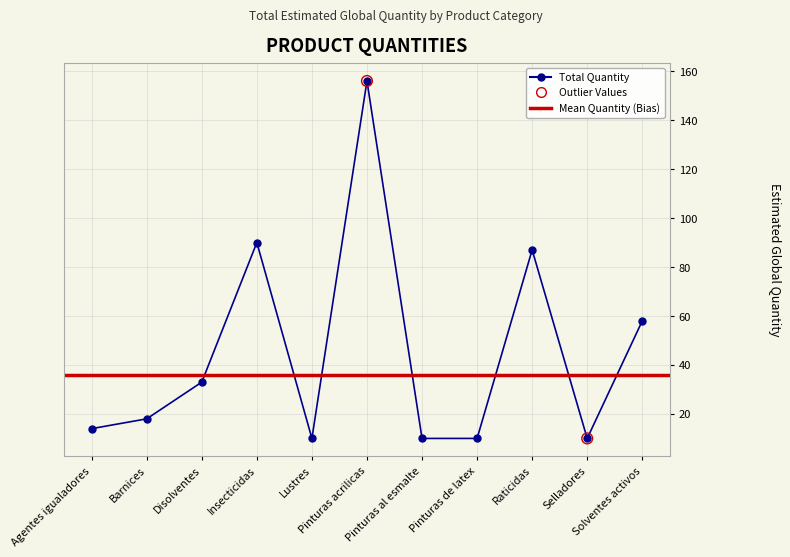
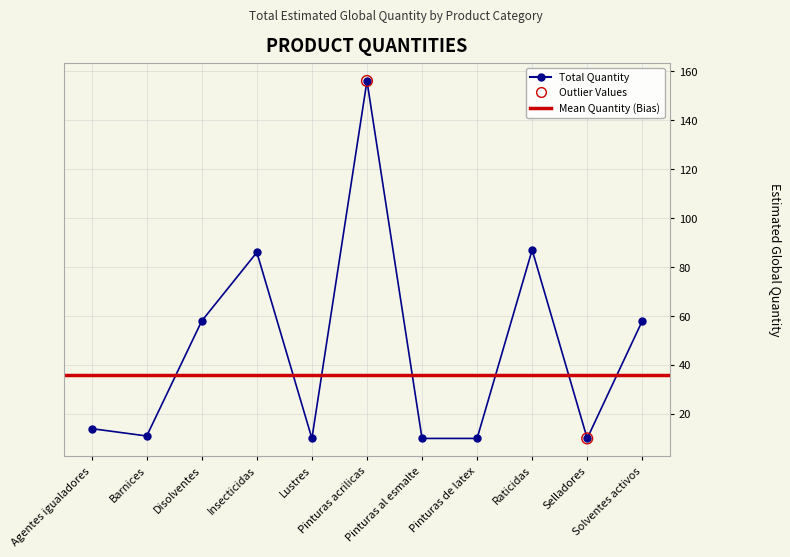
Total Quantity, Barnices: 18 -> 11
Total Quantity, Disolventes: 33 -> 58
Total Quantity, Insecticidas: 90 -> 86
